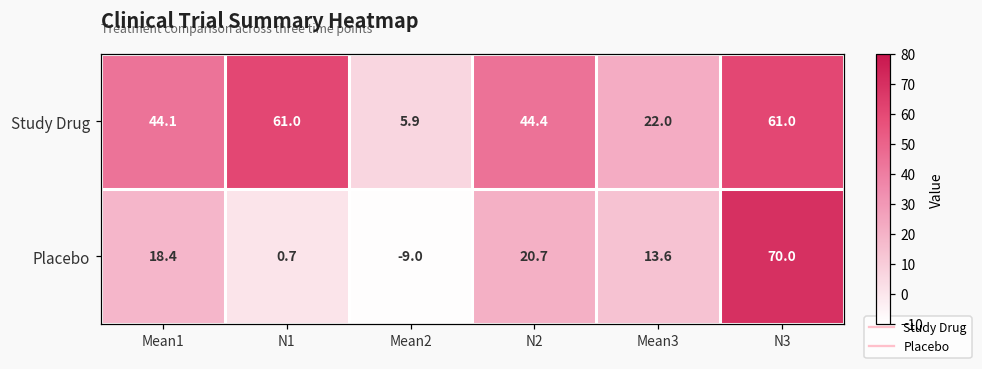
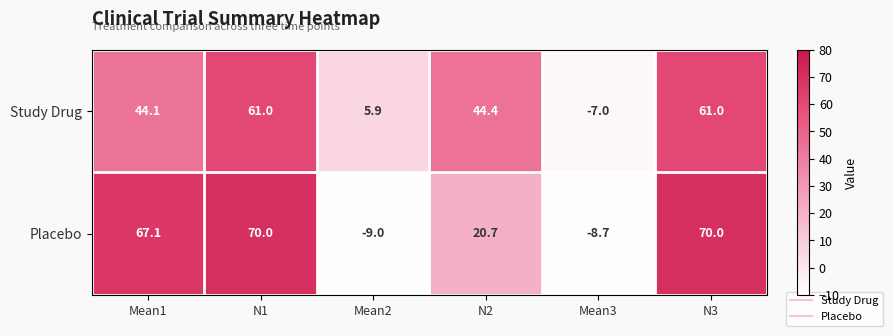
Study Drug, Mean3: 22.0 -> -7.0
Placebo, Mean1: 18.4 -> 67.1
Placebo, N1: 0.7 -> 70.0
Placebo, Mean3: 13.6 -> -8.7
